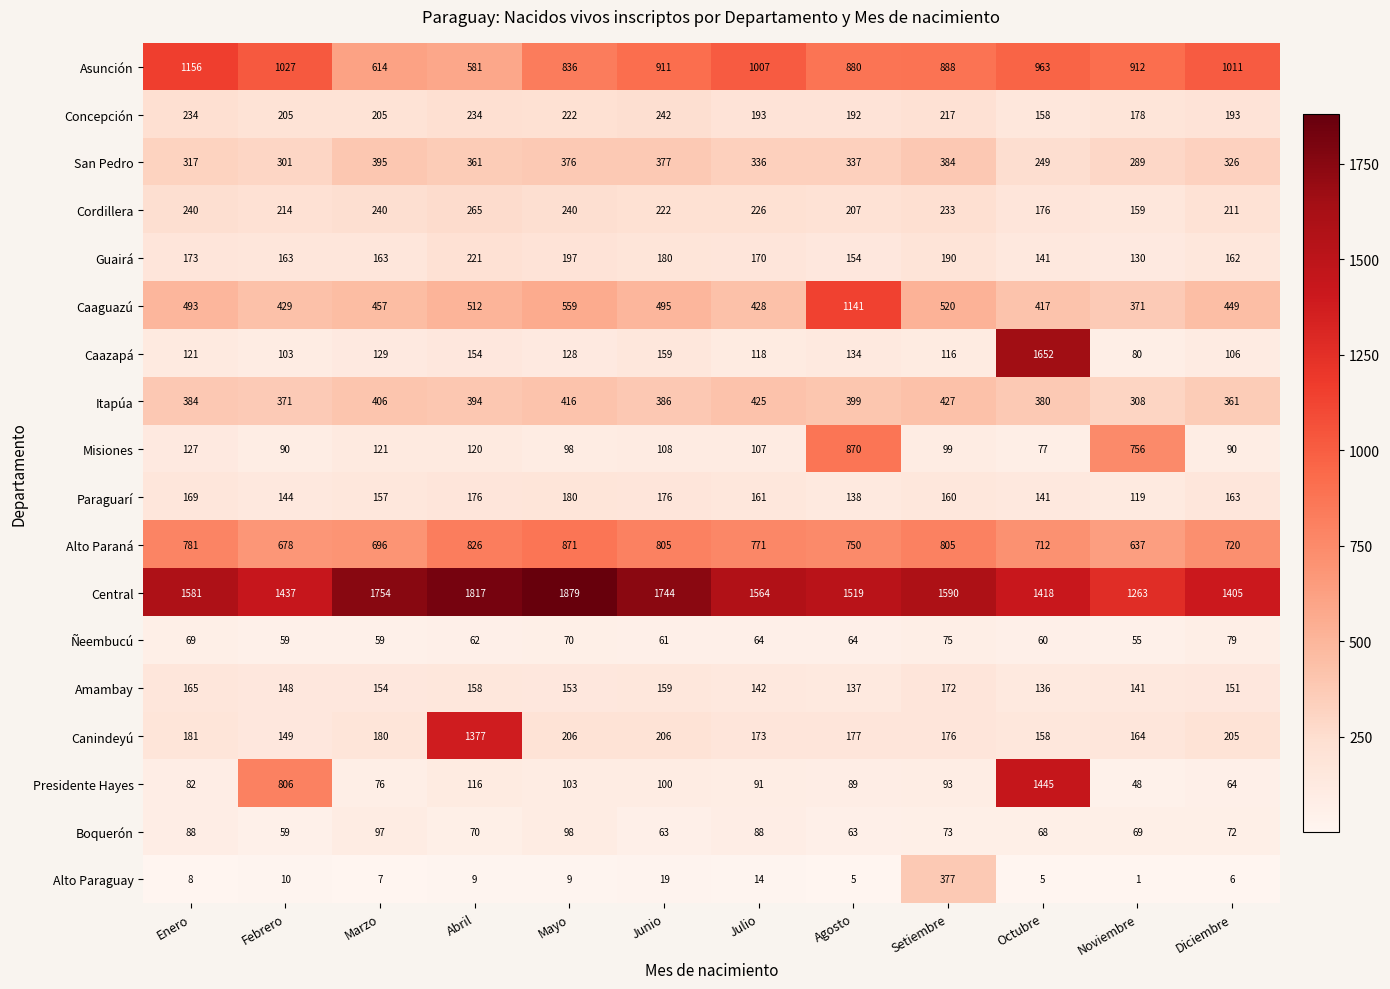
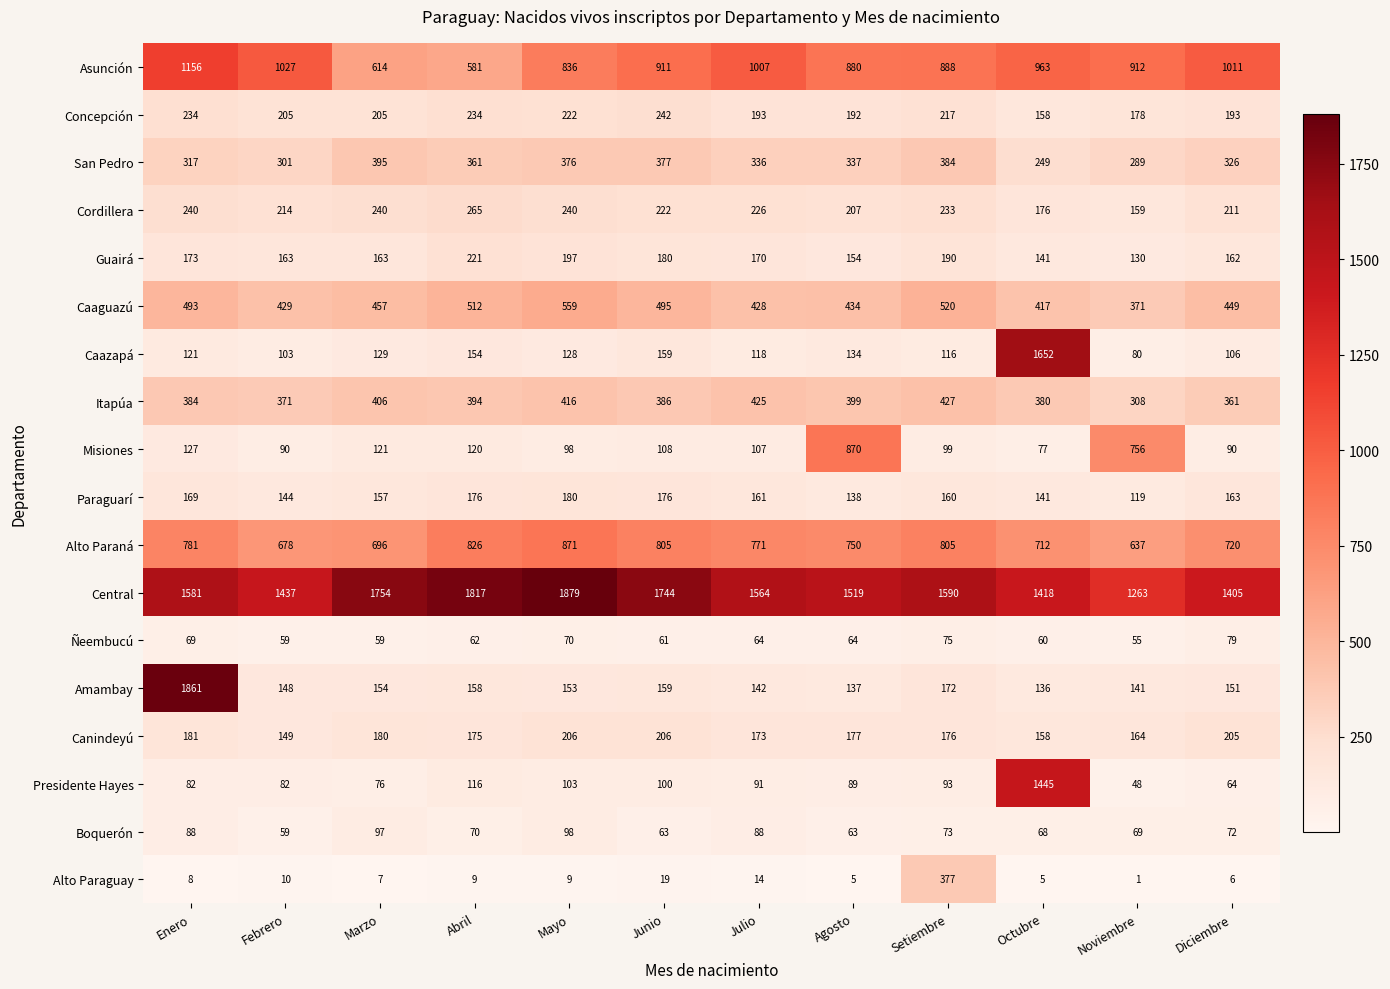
Caaguazú, Agosto: 1141 -> 434
Amambay, Enero: 165 -> 1861
Canindeyú, Abril: 1377 -> 175
Presidente Hayes, Febrero: 806 -> 82
